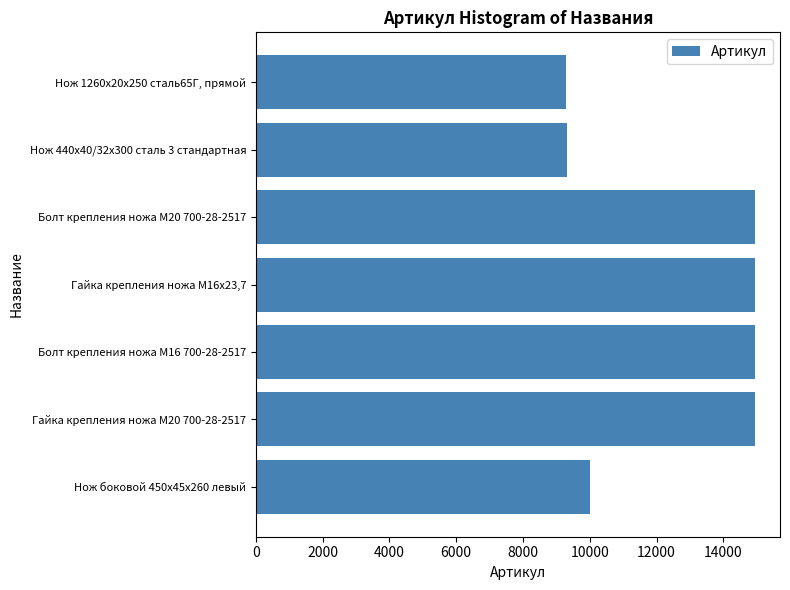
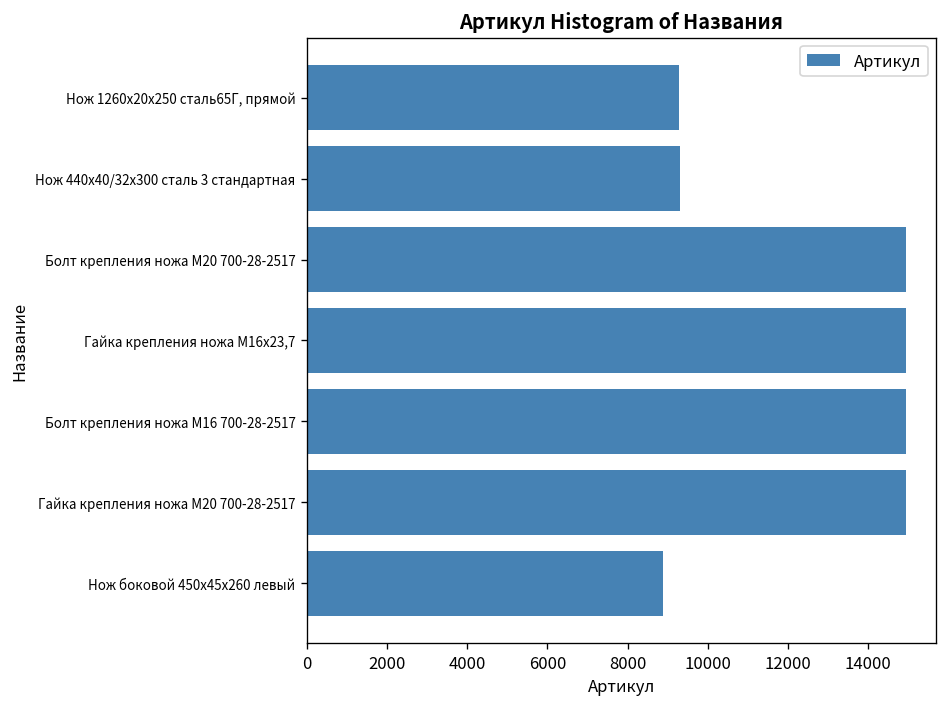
Нож боковой 450х45х260 левый: 10000 -> 8900
